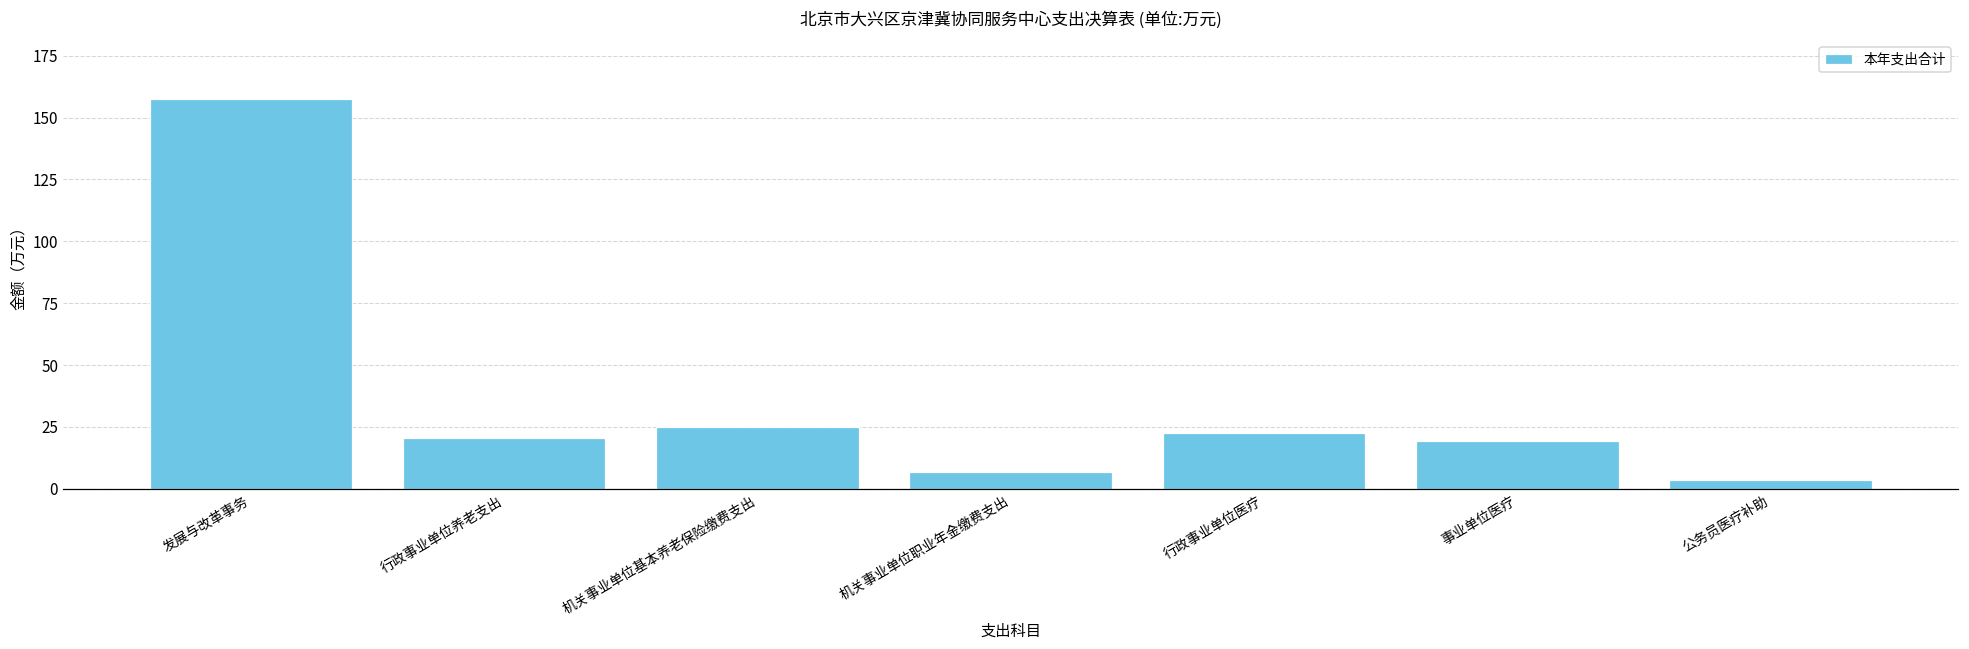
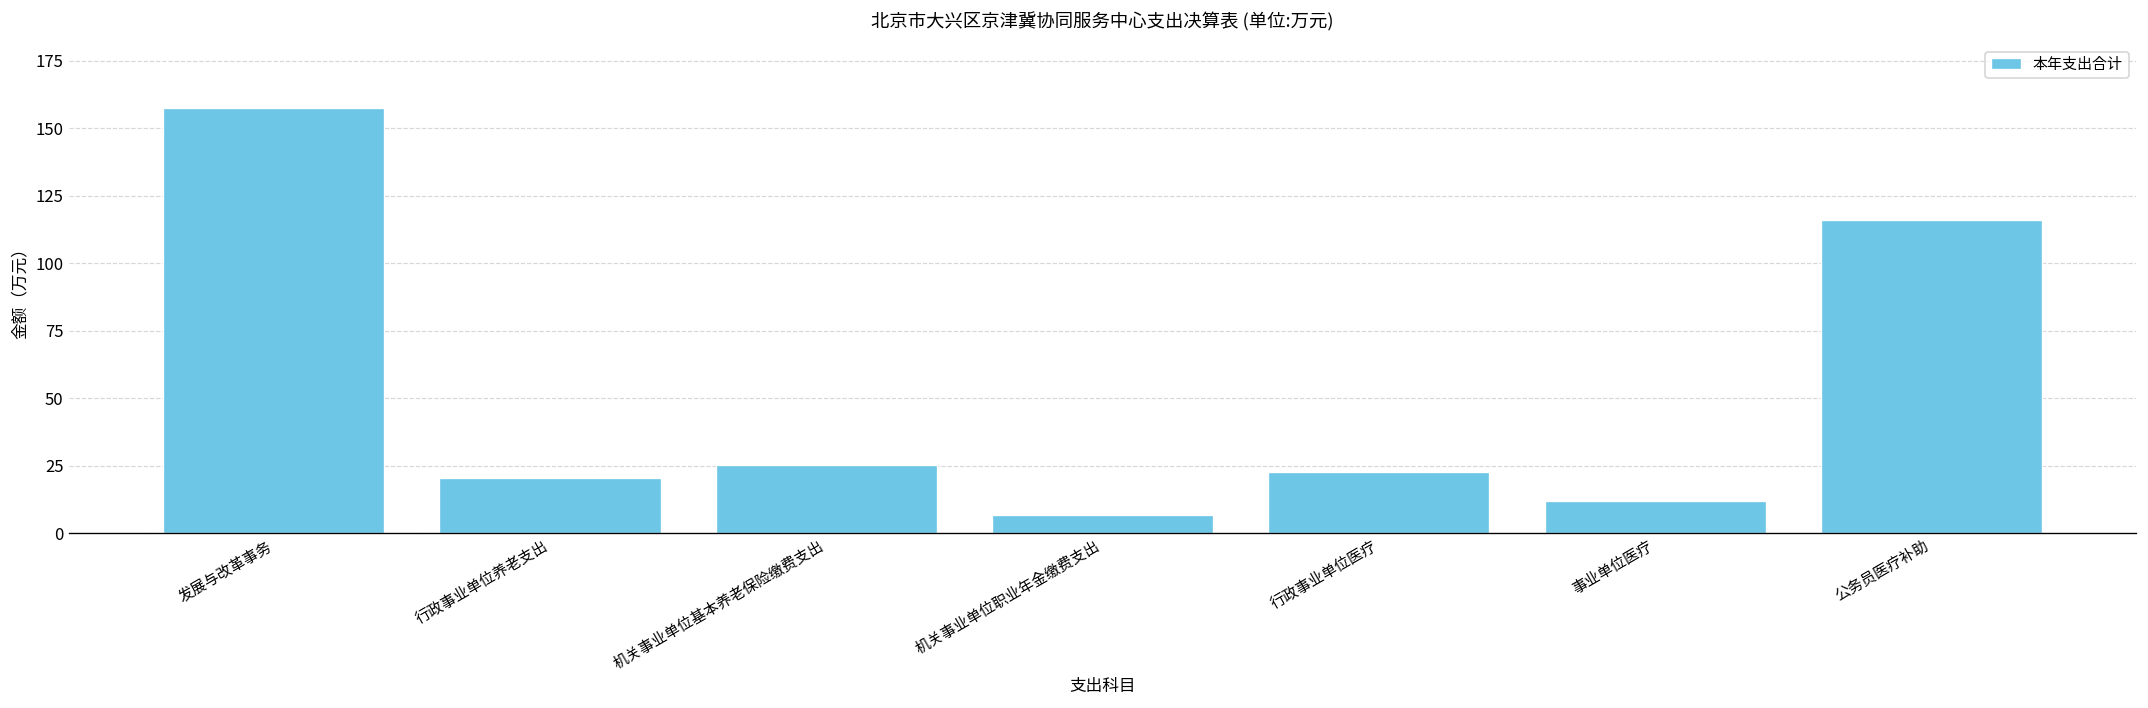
事业单位医疗: 19 -> 12
公务员医疗补助: 4 -> 116
